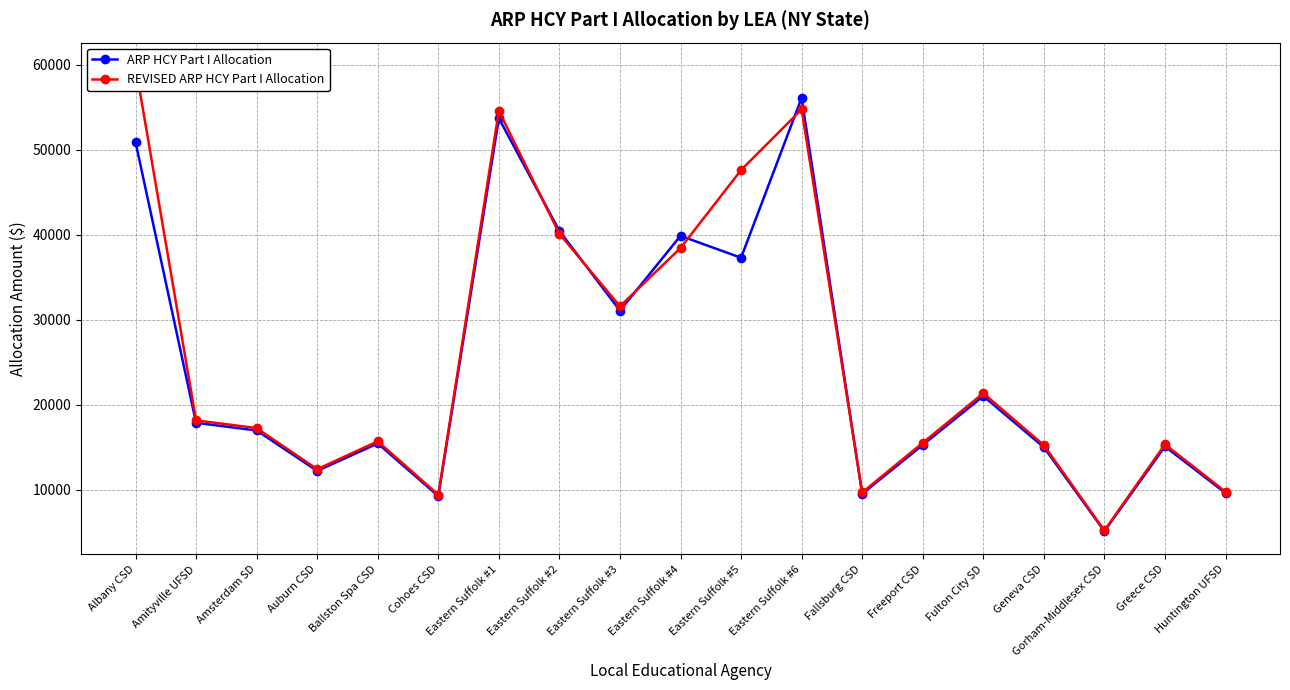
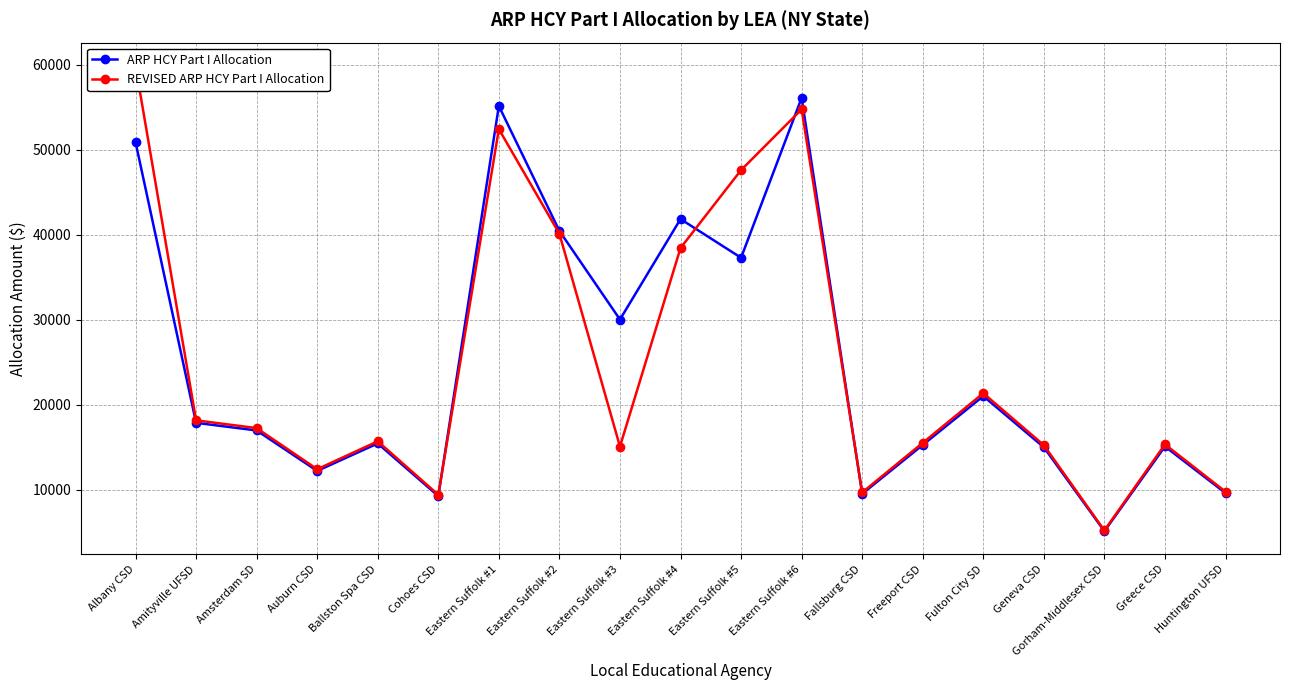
ARP HCY Part I Allocation, Eastern Suffolk #1: 54000 -> 55000
REVISED ARP HCY Part I Allocation, Eastern Suffolk #1: 55000 -> 52000
ARP HCY Part I Allocation, Eastern Suffolk #3: 31000 -> 30000
REVISED ARP HCY Part I Allocation, Eastern Suffolk #3: 32000 -> 15000
ARP HCY Part I Allocation, Eastern Suffolk #4: 40000 -> 42000
